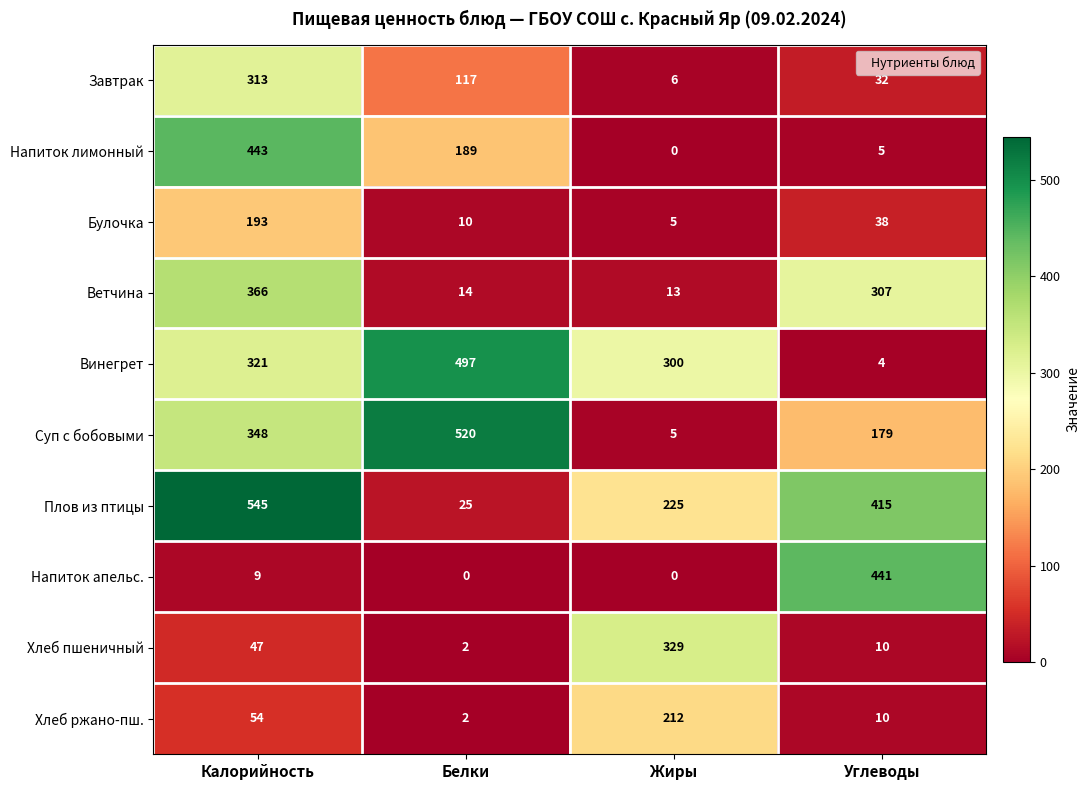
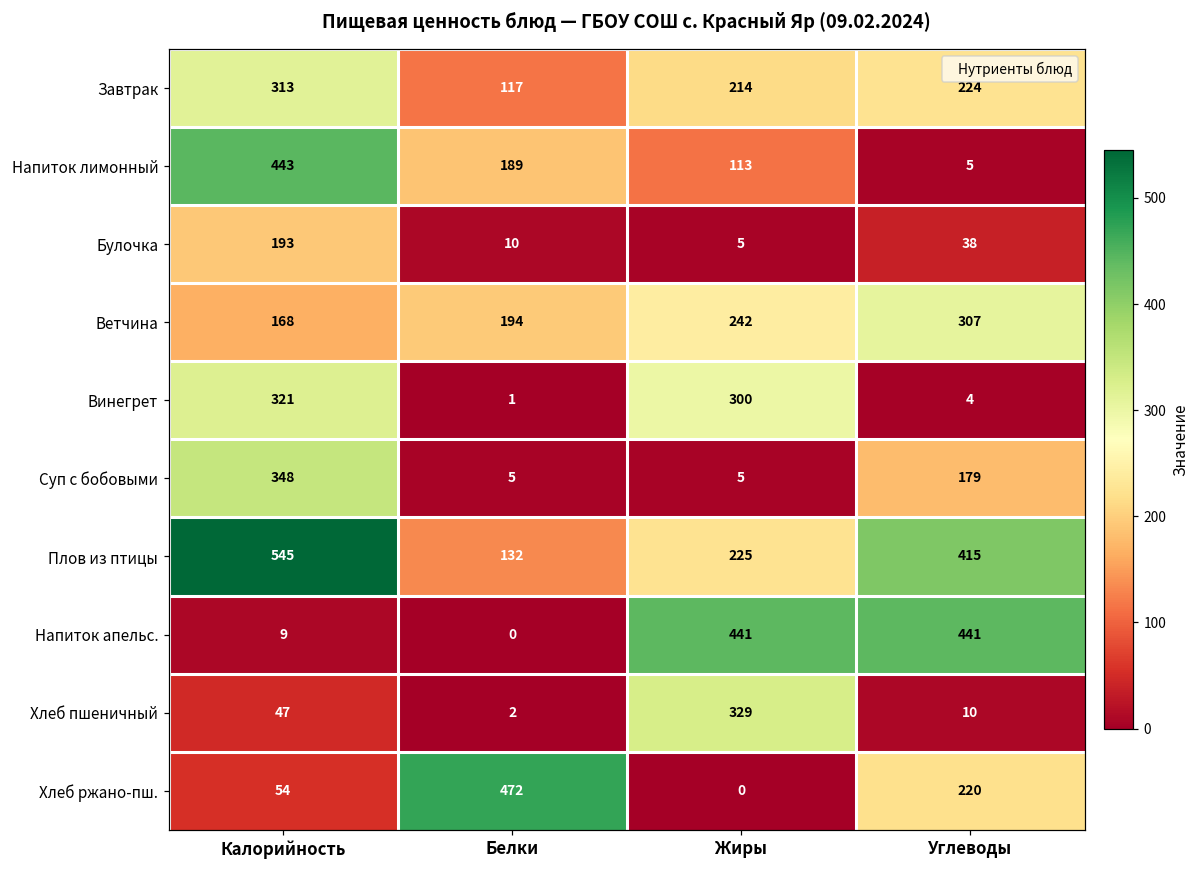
Завтрак, Жиры: 6 -> 214
Завтрак, Углеводы: 32 -> 224
Напиток лимонный, Жиры: 0 -> 113
Ветчина, Калорийность: 366 -> 168
Ветчина, Белки: 14 -> 194
Ветчина, Жиры: 13 -> 242
Винегрет, Белки: 497 -> 1
Суп с бобовыми, Белки: 520 -> 5
Плов из птицы, Белки: 25 -> 132
Напиток апельс., Жиры: 0 -> 441
Хлеб ржано-пш., Белки: 2 -> 472
Хлеб ржано-пш., Жиры: 212 -> 0
Хлеб ржано-пш., Углеводы: 10 -> 220
